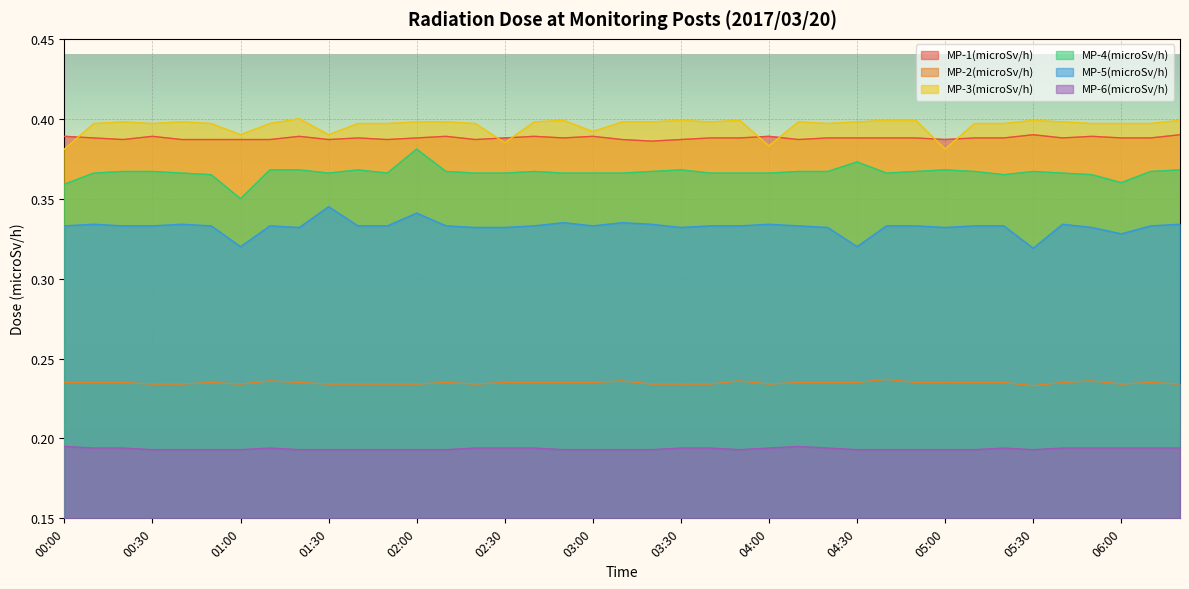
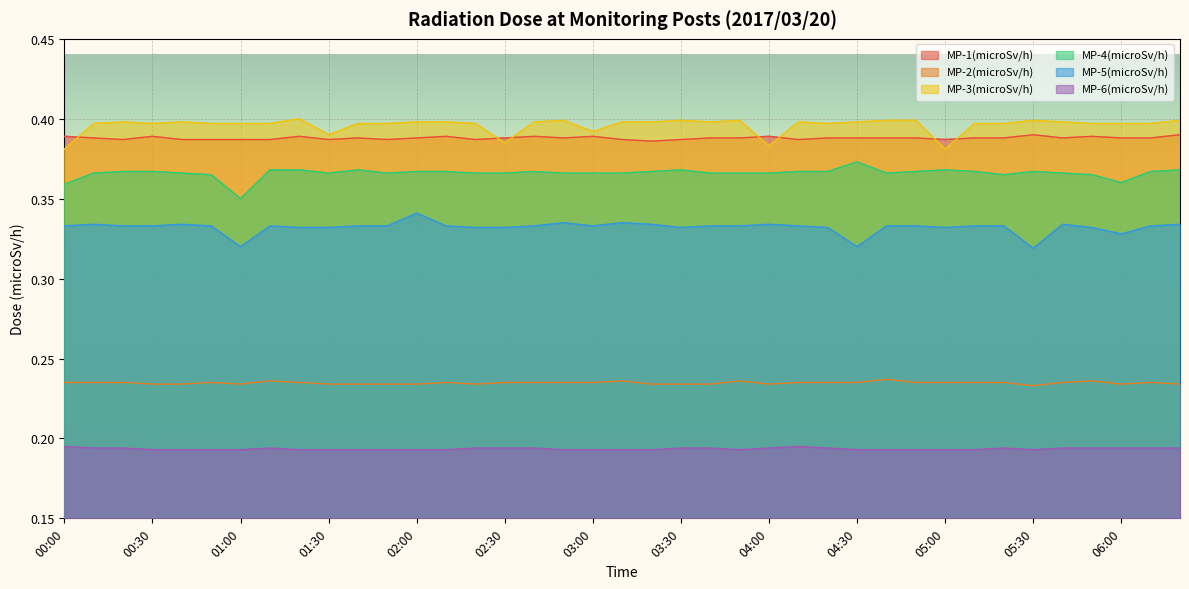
MP-3(microSv/h), 01:00: 0.390 -> 0.397
MP-5(microSv/h), 01:30: 0.345 -> 0.332
MP-4(microSv/h), 02:00: 0.381 -> 0.367
